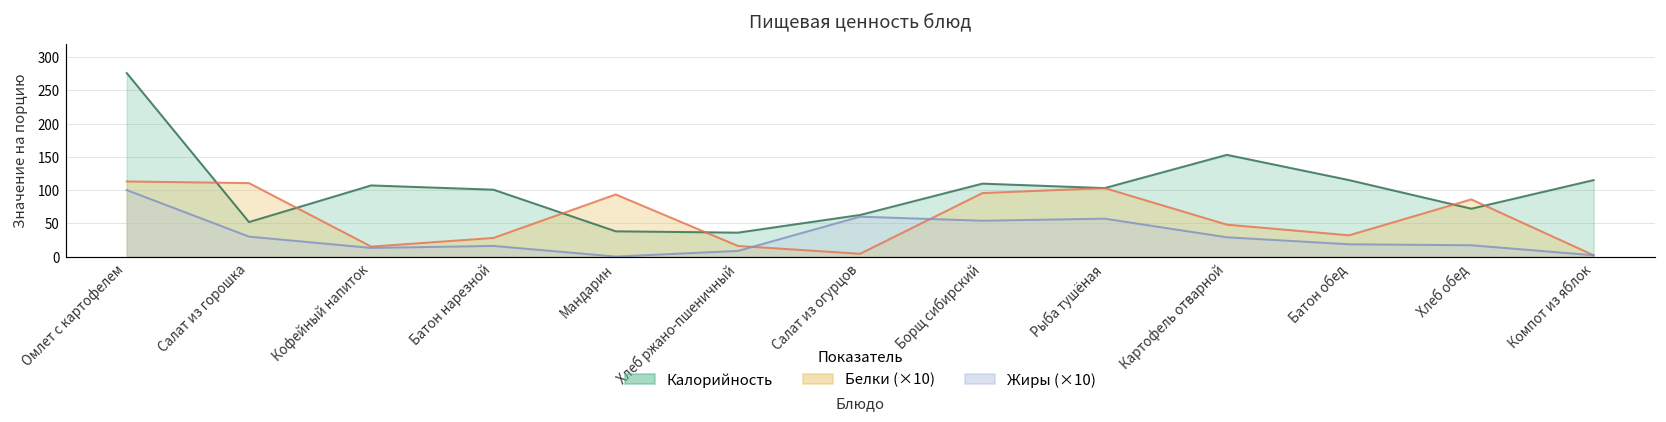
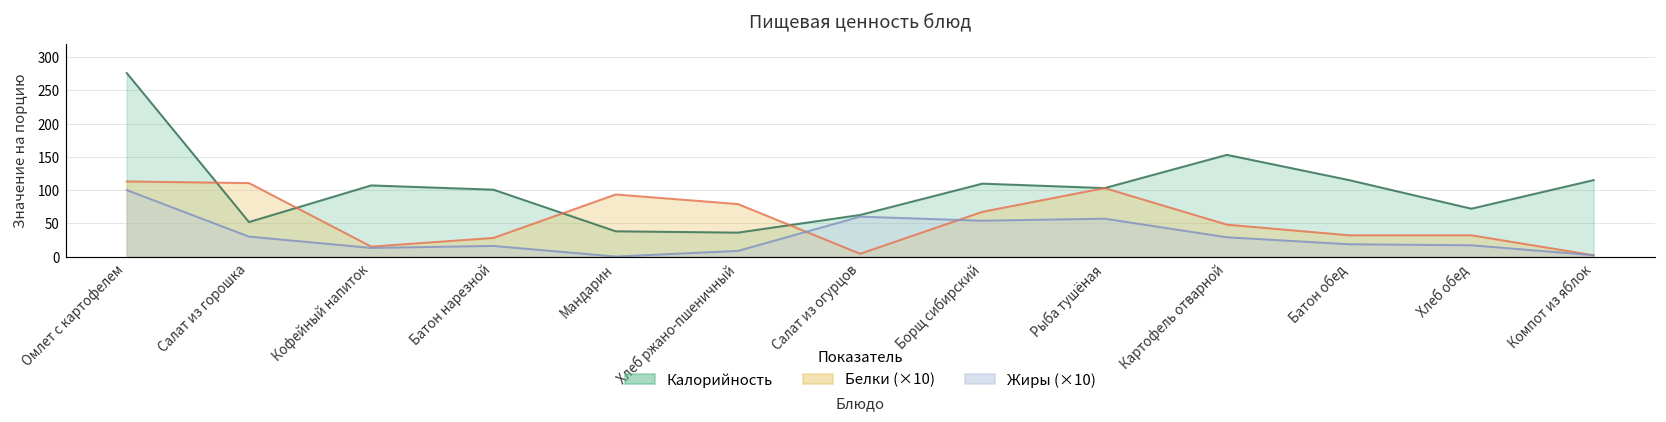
Белки (×10), Хлеб ржано-пшеничный: 20 -> 80
Белки (×10), Борщ сибирский: 100 -> 70
Белки (×10), Хлеб обед: 90 -> 30
